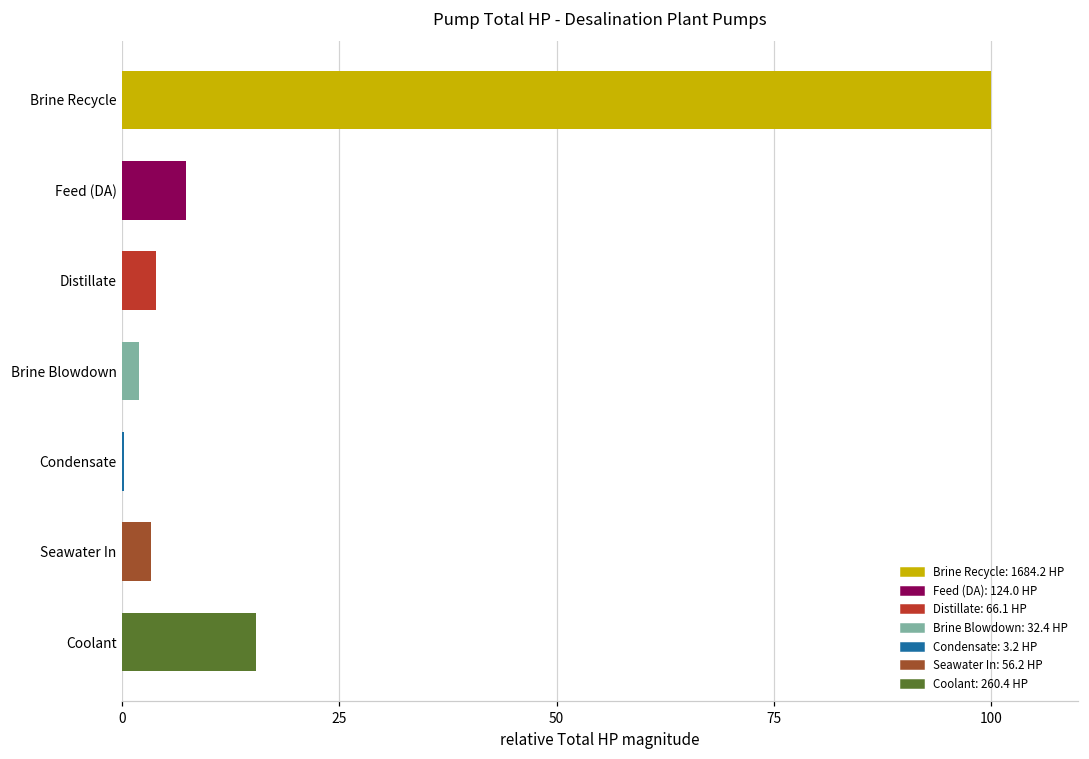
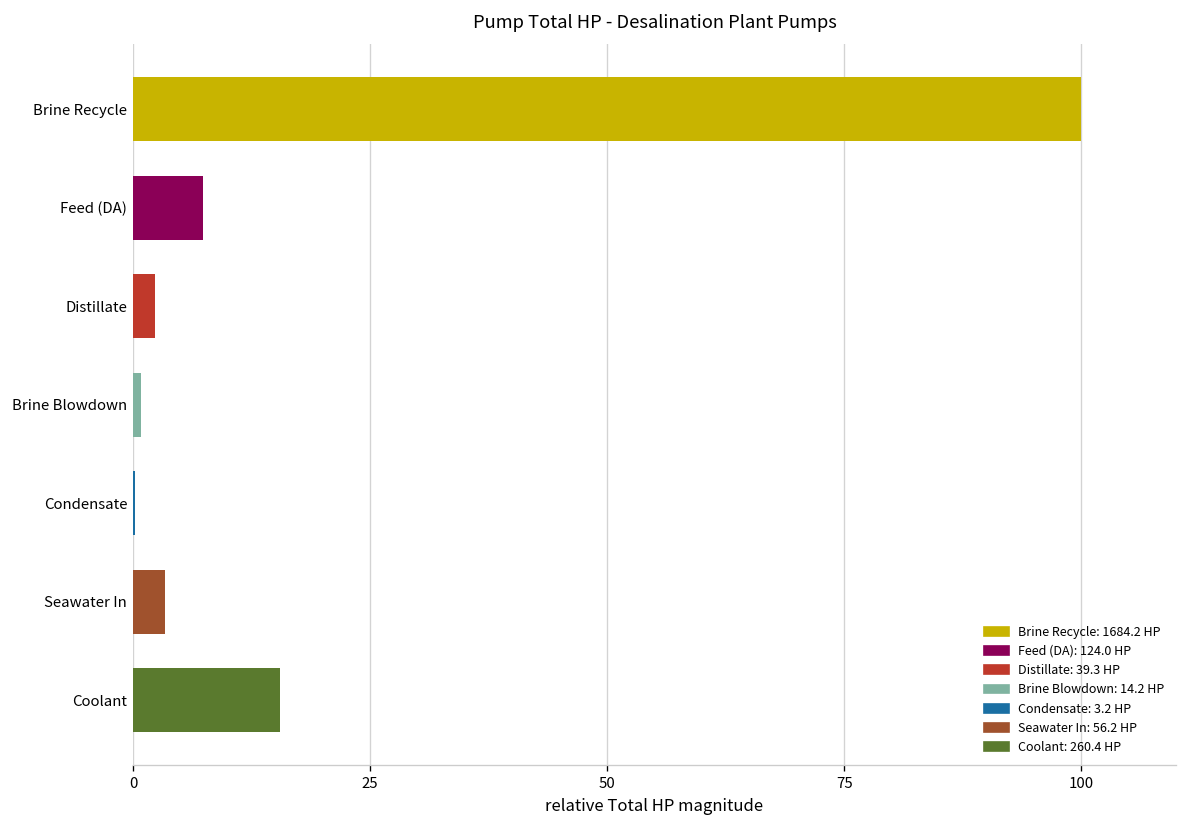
Distillate: 66.1 -> 39.3
Brine Blowdown: 32.4 -> 14.2
